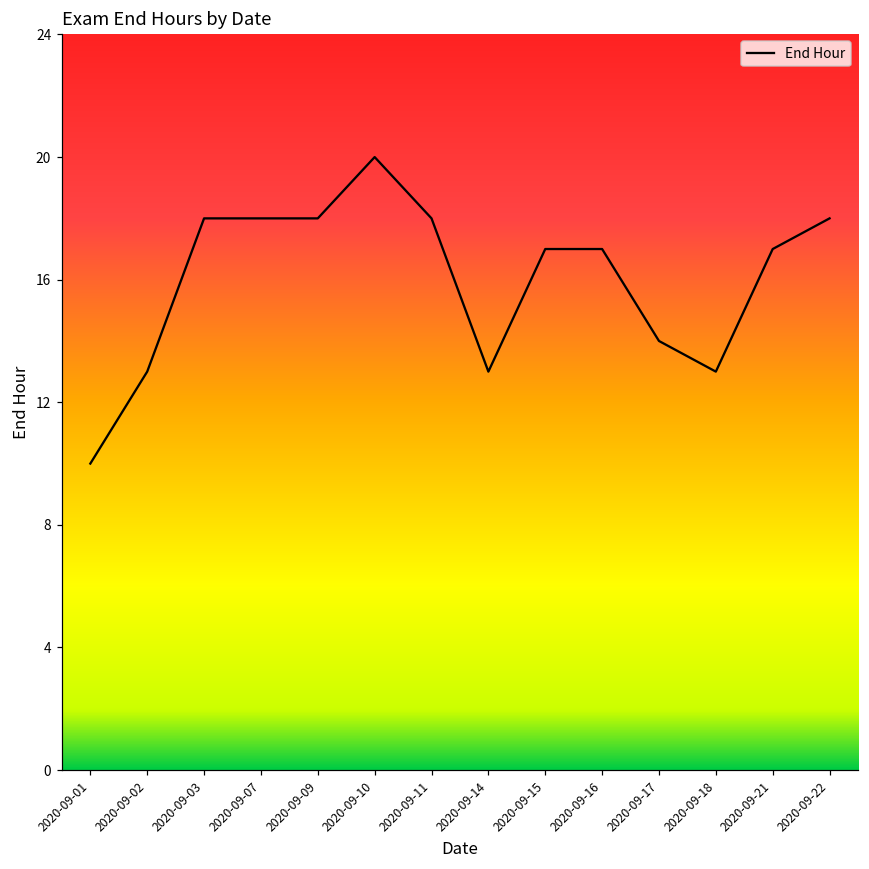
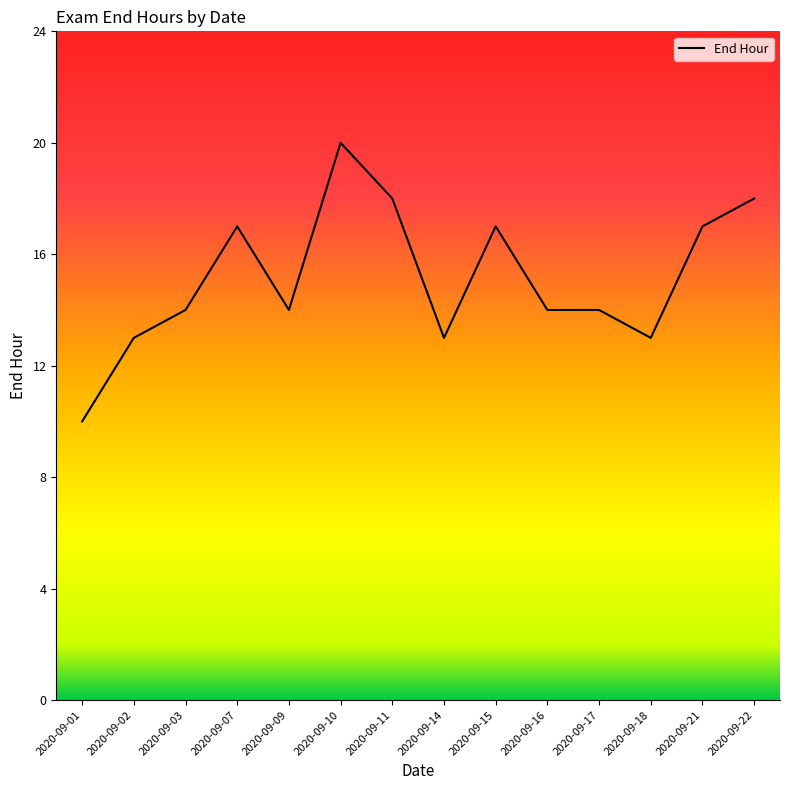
2020-09-03: 18 -> 14
2020-09-07: 18 -> 17
2020-09-09: 18 -> 14
2020-09-16: 17 -> 14
